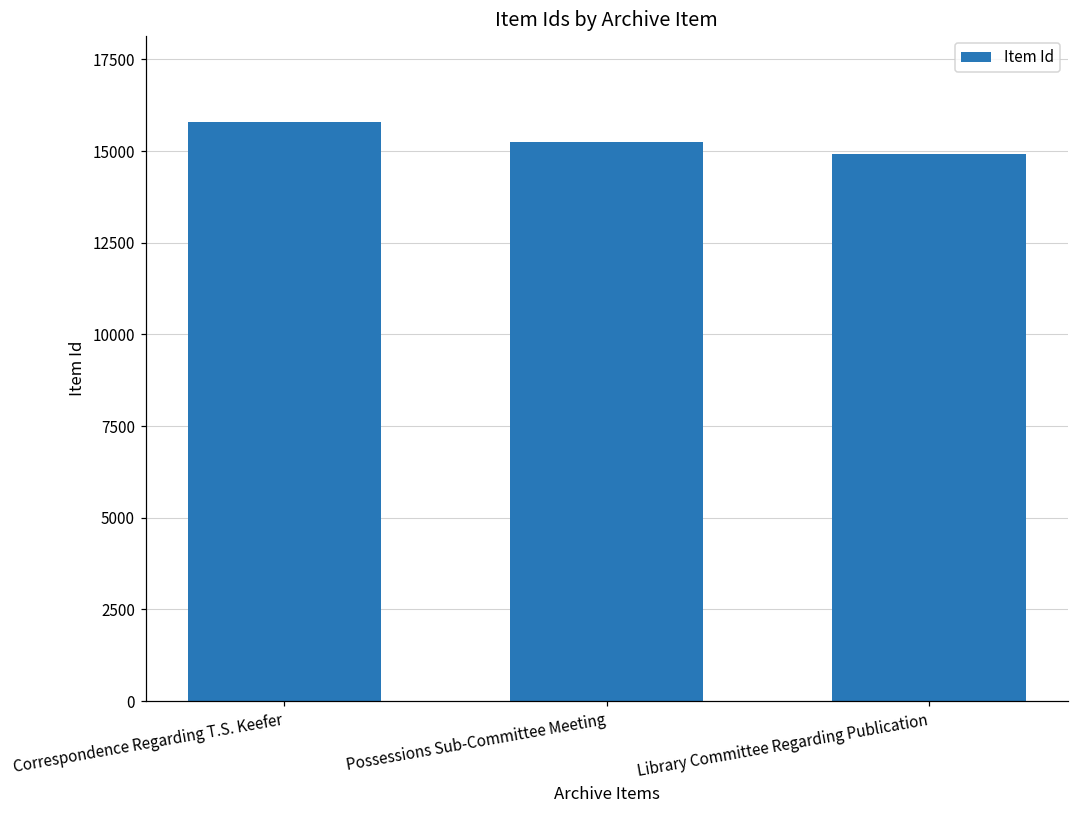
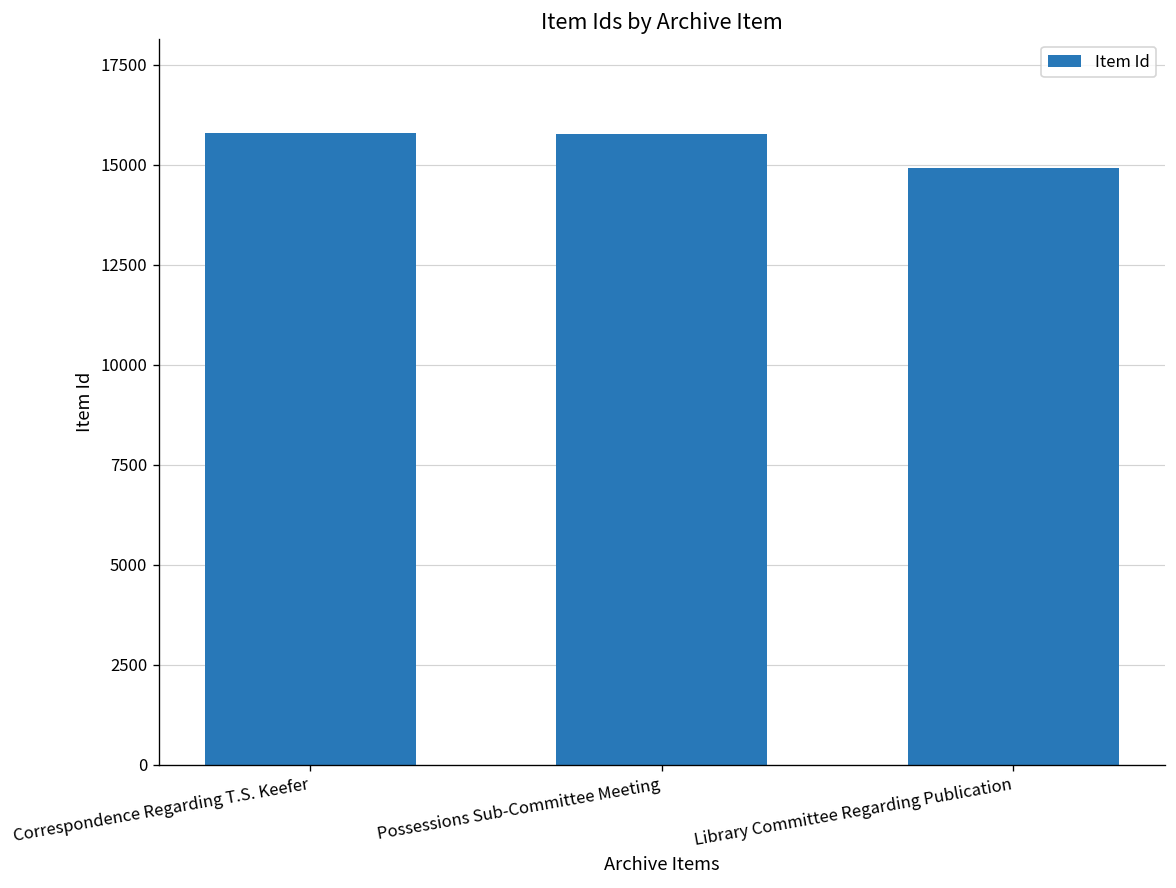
Possessions Sub-Committee Meeting: 15200 -> 15800
